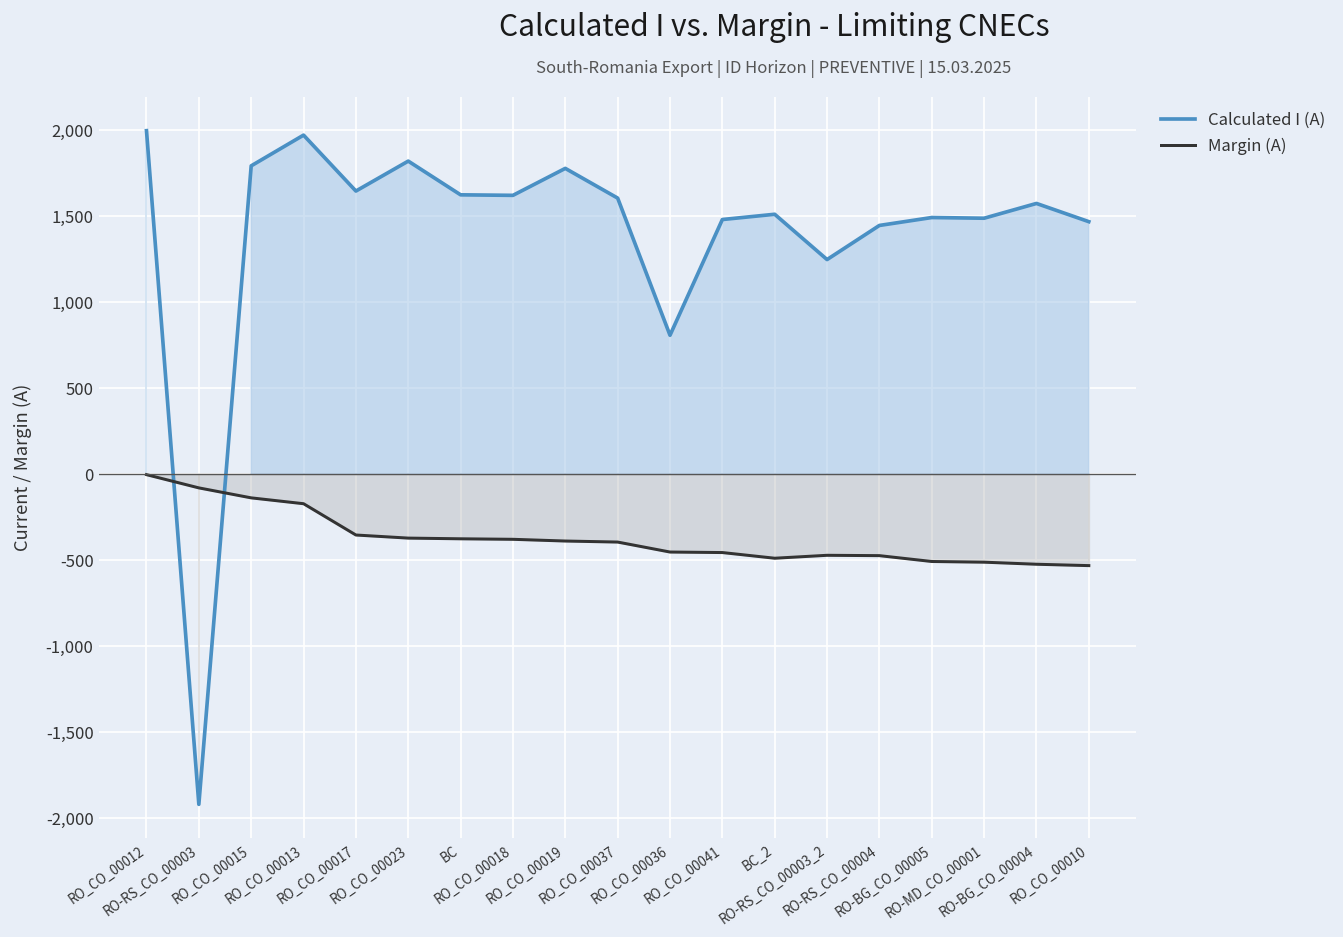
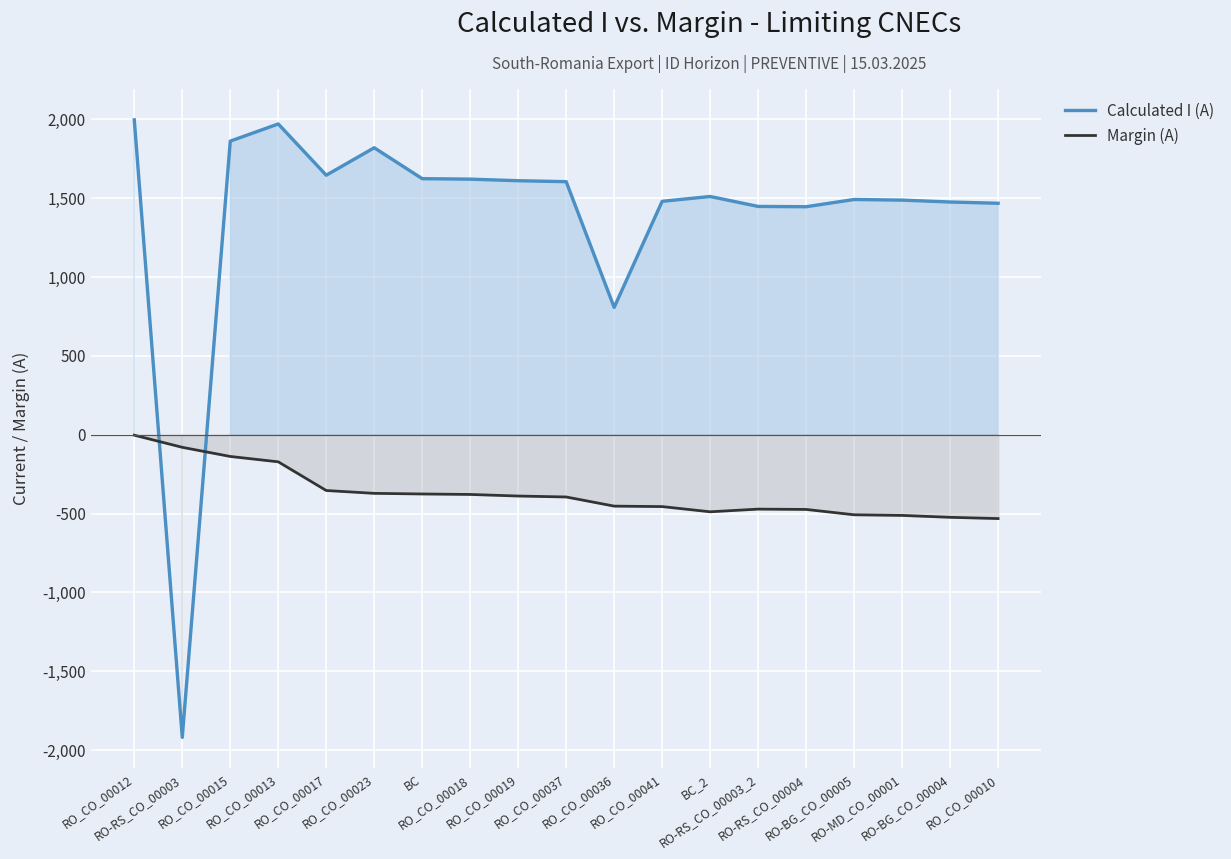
Calculated I (A), RO_CO_00015: 1,790 -> 1,860
Calculated I (A), RO_CO_00019: 1,780 -> 1,610
Calculated I (A), RO-RS_CO_00003_2: 1,250 -> 1,450
Calculated I (A), RO-BG_CO_00004: 1,570 -> 1,480
